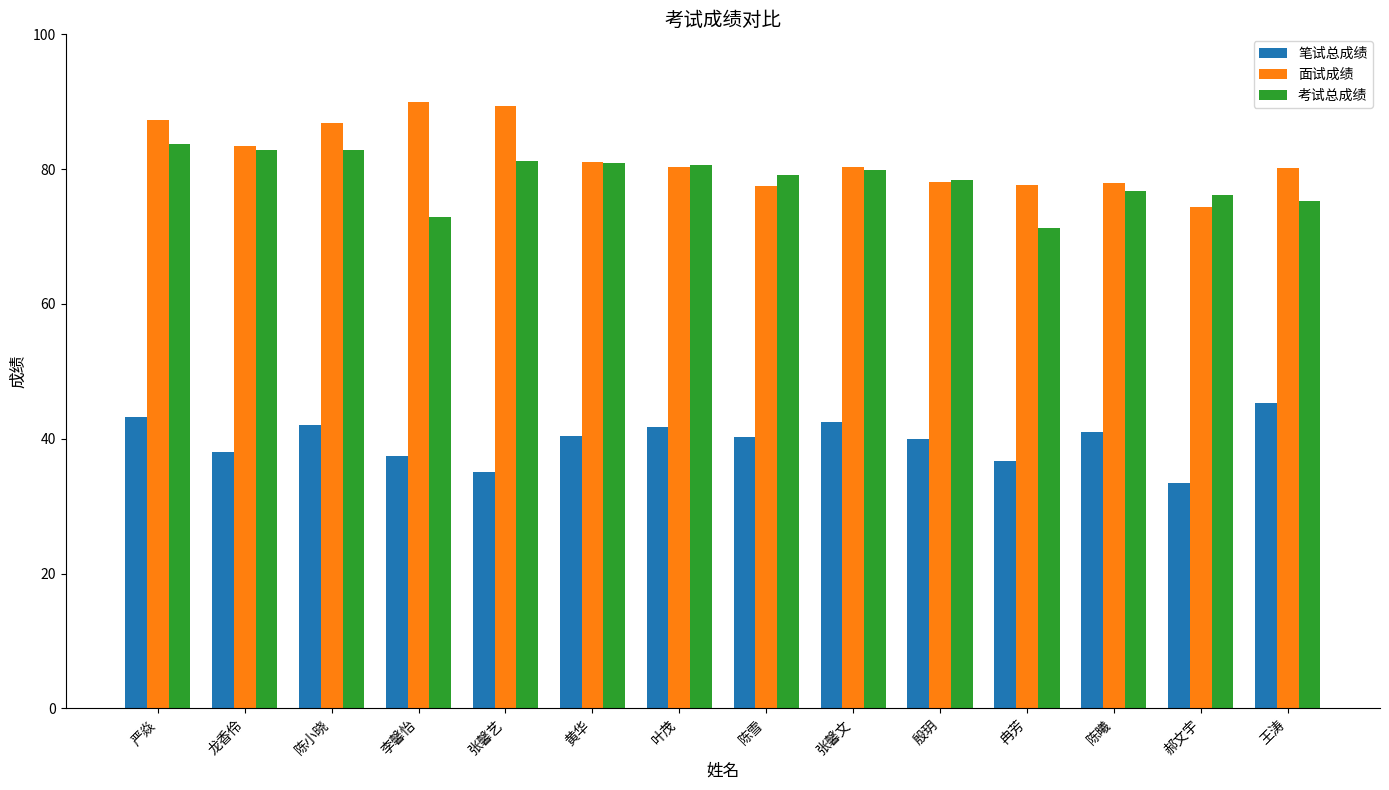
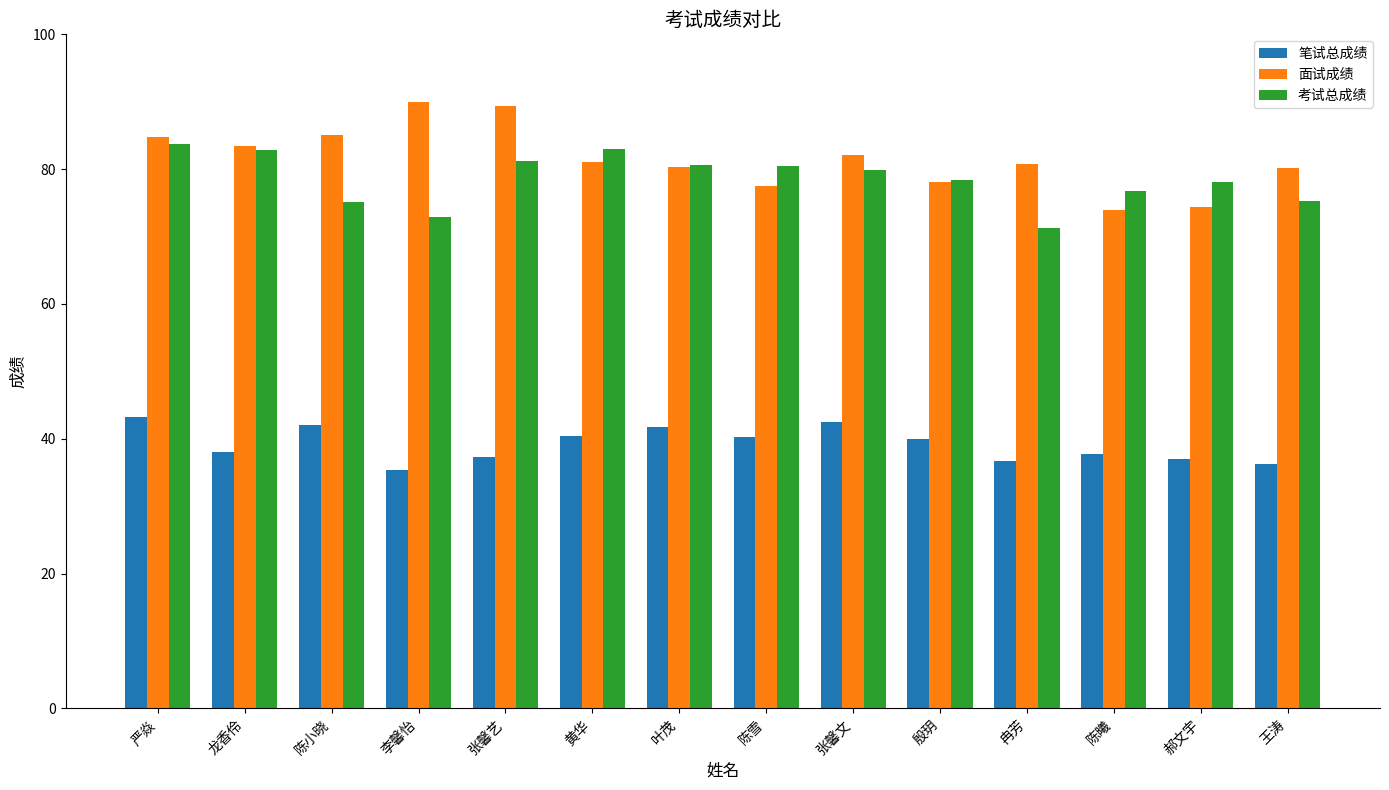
面试成绩, 严焱: 87 -> 85
面试成绩, 陈小晓: 87 -> 85
考试总成绩, 陈小晓: 83 -> 75
笔试总成绩, 李馨怡: 38 -> 35
笔试总成绩, 张馨艺: 35 -> 37
考试总成绩, 黄华: 81 -> 83
考试总成绩, 陈雪: 79 -> 80
面试成绩, 张馨文: 80 -> 82
面试成绩, 冉芳: 78 -> 81
笔试总成绩, 陈曦: 41 -> 38
面试成绩, 陈曦: 78 -> 74
笔试总成绩, 郝文宇: 33 -> 37
考试总成绩, 郝文宇: 76 -> 78
笔试总成绩, 王涛: 45 -> 36
